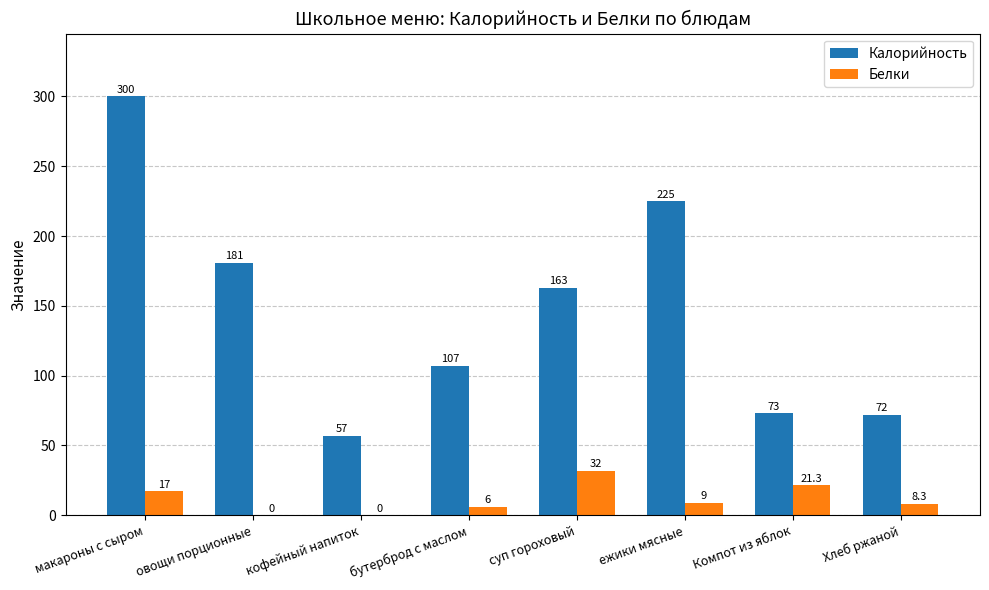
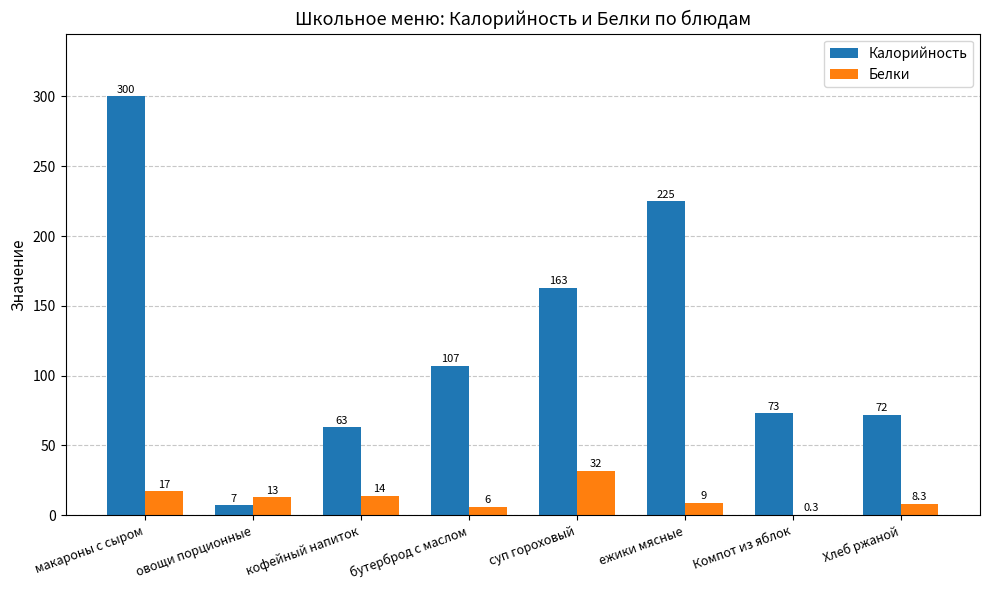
Калорийность, овощи порционные: 181 -> 7
Белки, овощи порционные: 0 -> 13
Калорийность, кофейный напиток: 57 -> 63
Белки, кофейный напиток: 0 -> 14
Белки, Компот из яблок: 21.3 -> 0.3
